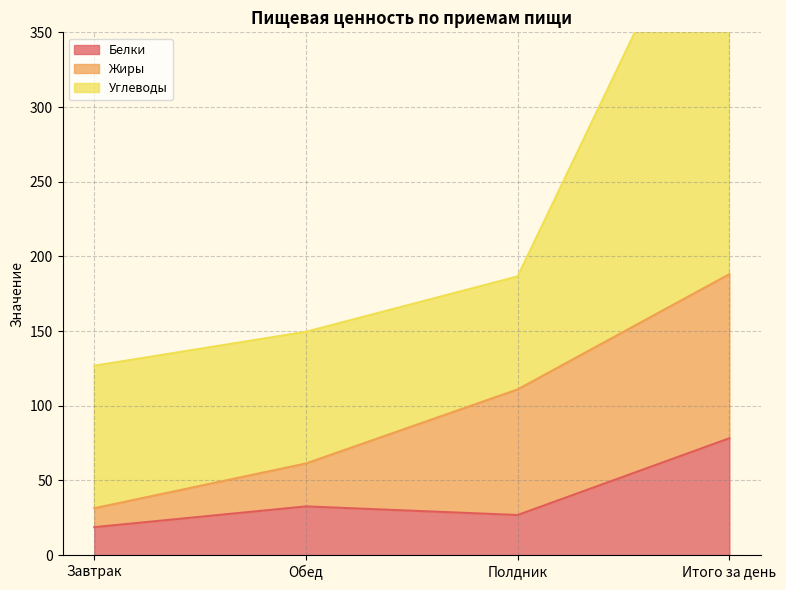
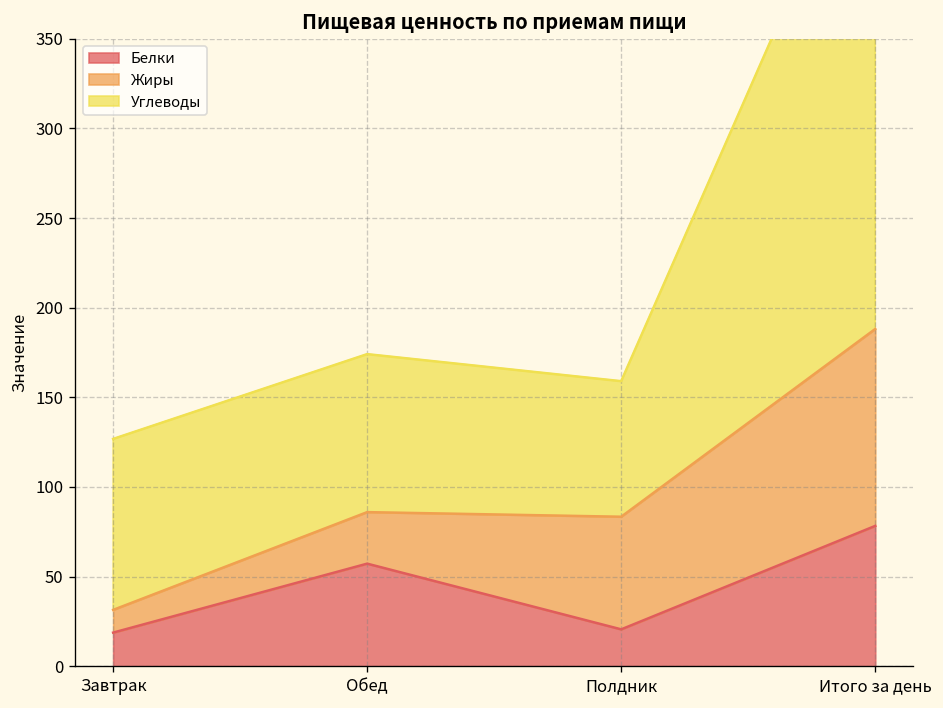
Белки, Обед: 33 -> 57
Белки, Полдник: 27 -> 21
Жиры, Полдник: 84 -> 63
